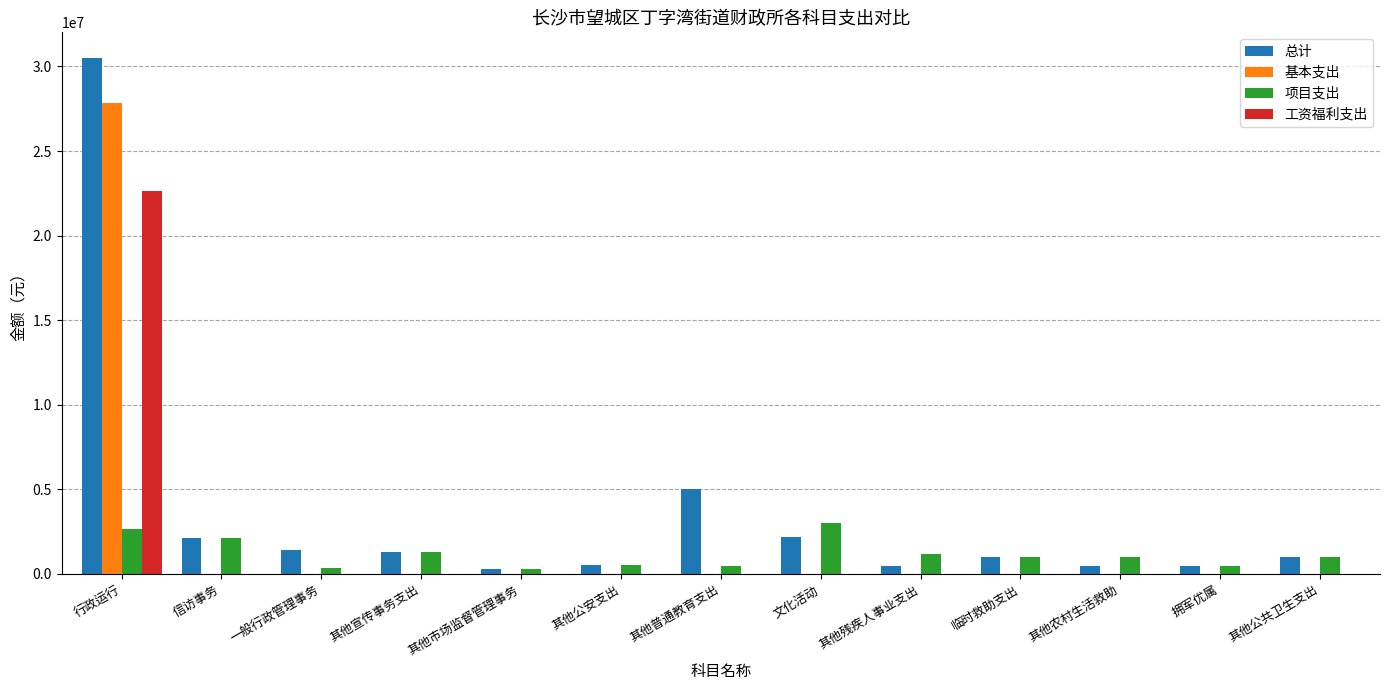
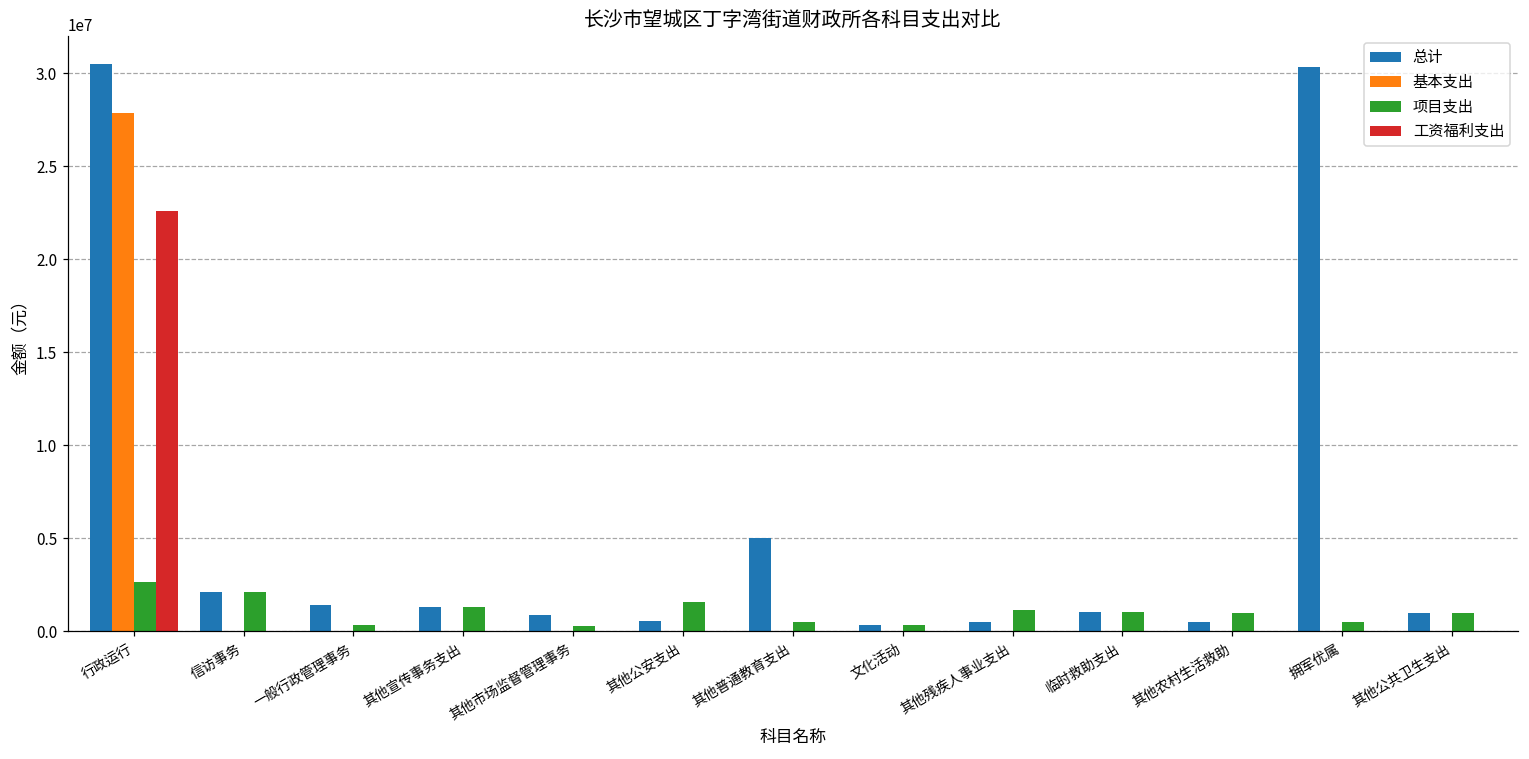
总计, 其他市场监督管理事务: 300000 -> 900000
项目支出, 其他公安支出: 600000 -> 1600000
总计, 文化活动: 2200000 -> 400000
项目支出, 文化活动: 3000000 -> 400000
总计, 拥军优属: 500000 -> 30300000
